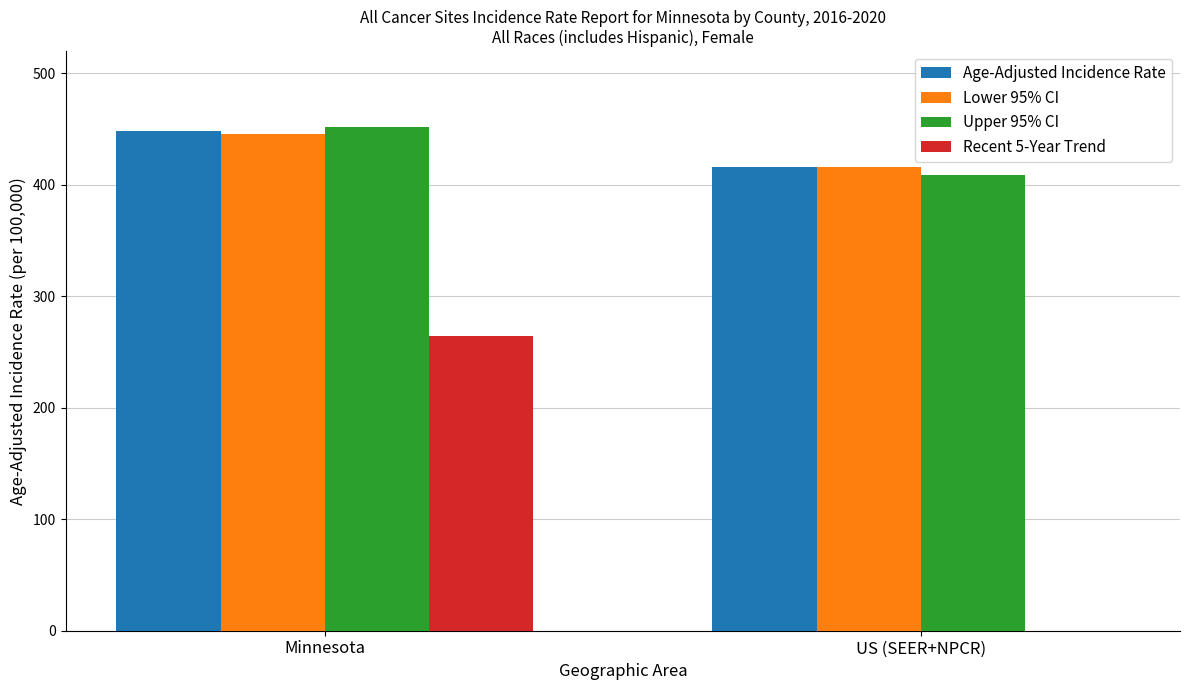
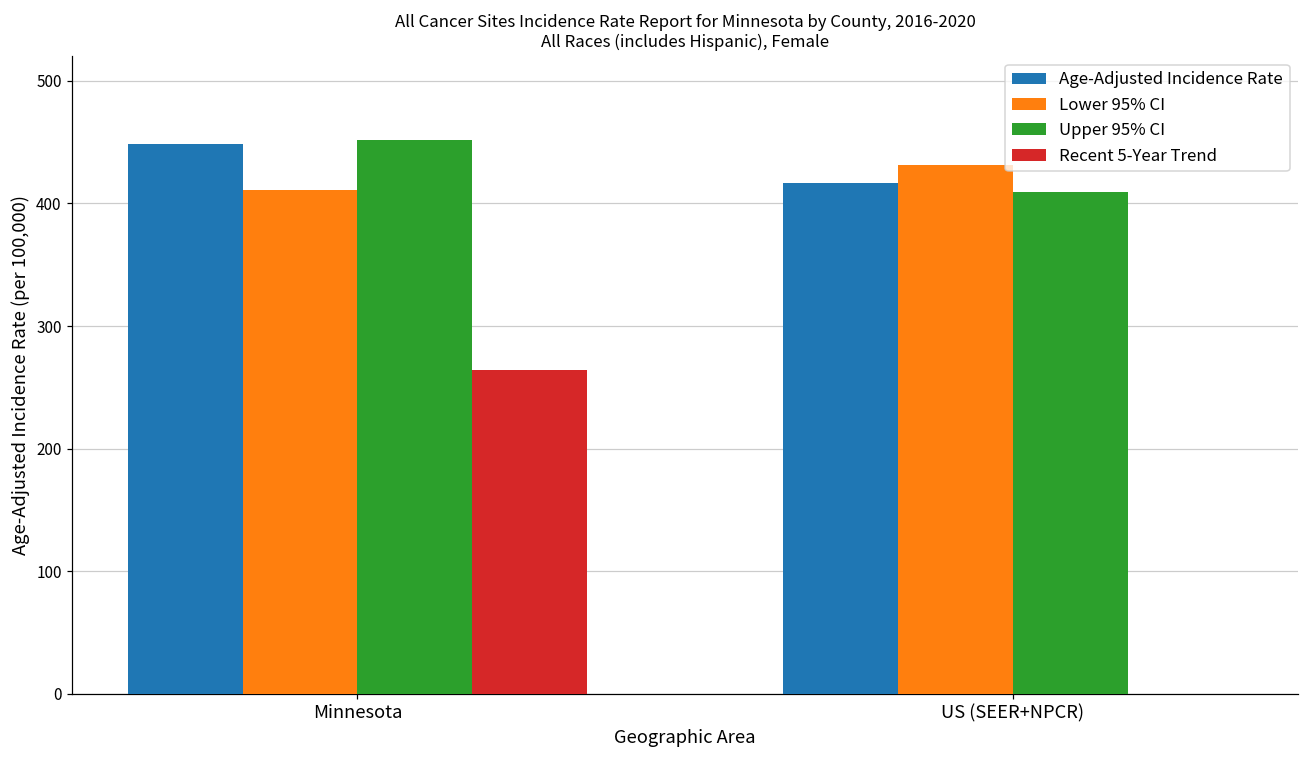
Lower 95% CI, Minnesota: 446 -> 411
Lower 95% CI, US (SEER+NPCR): 416 -> 431
